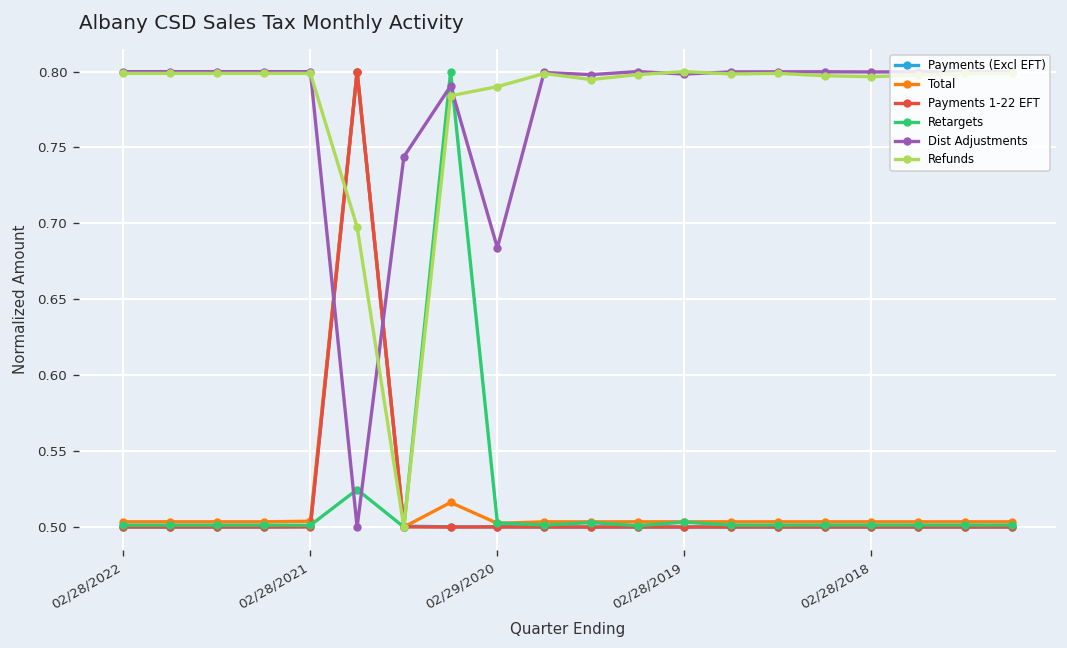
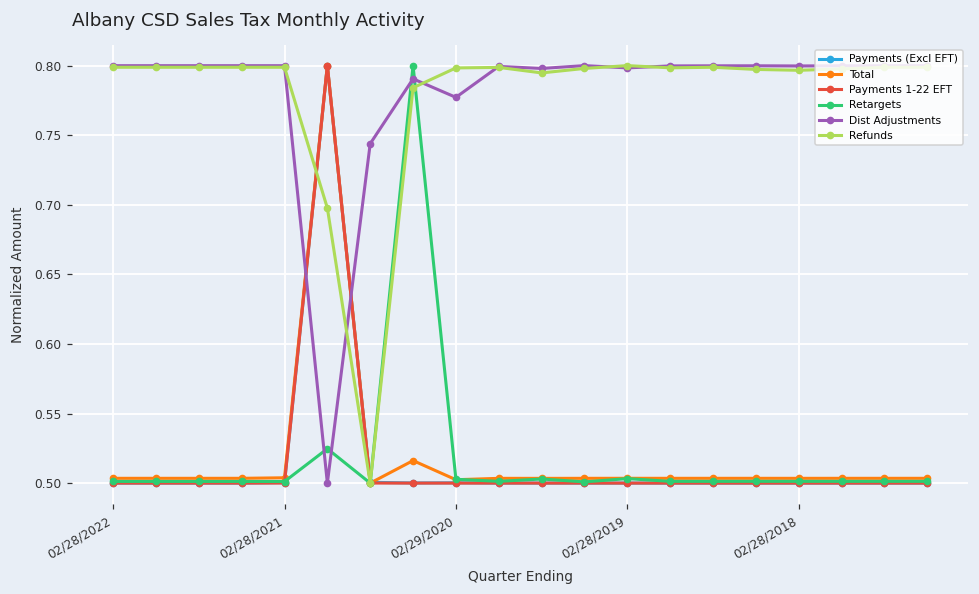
Dist Adjustments, 02/29/2020: 0.684 -> 0.777
Refunds, 02/29/2020: 0.790 -> 0.798
